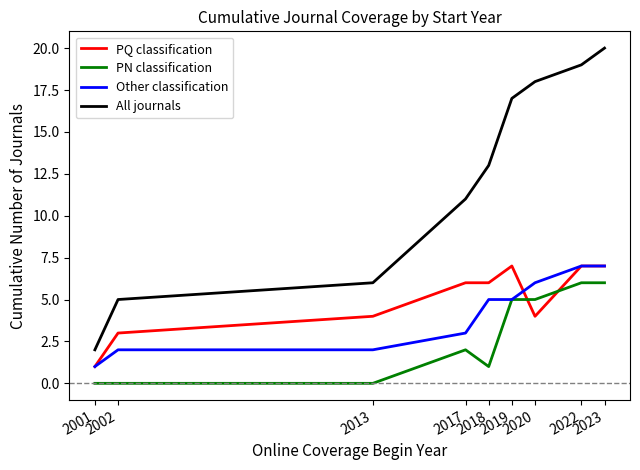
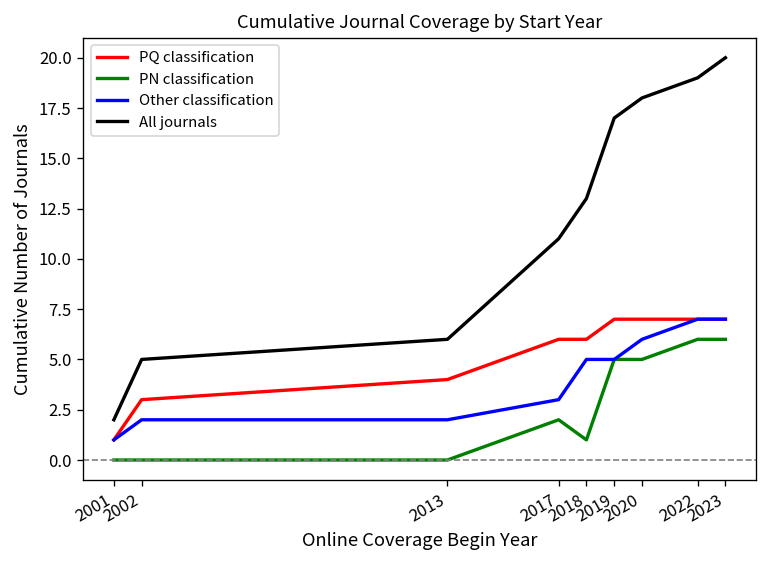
PQ classification, 2020: 4 -> 7
